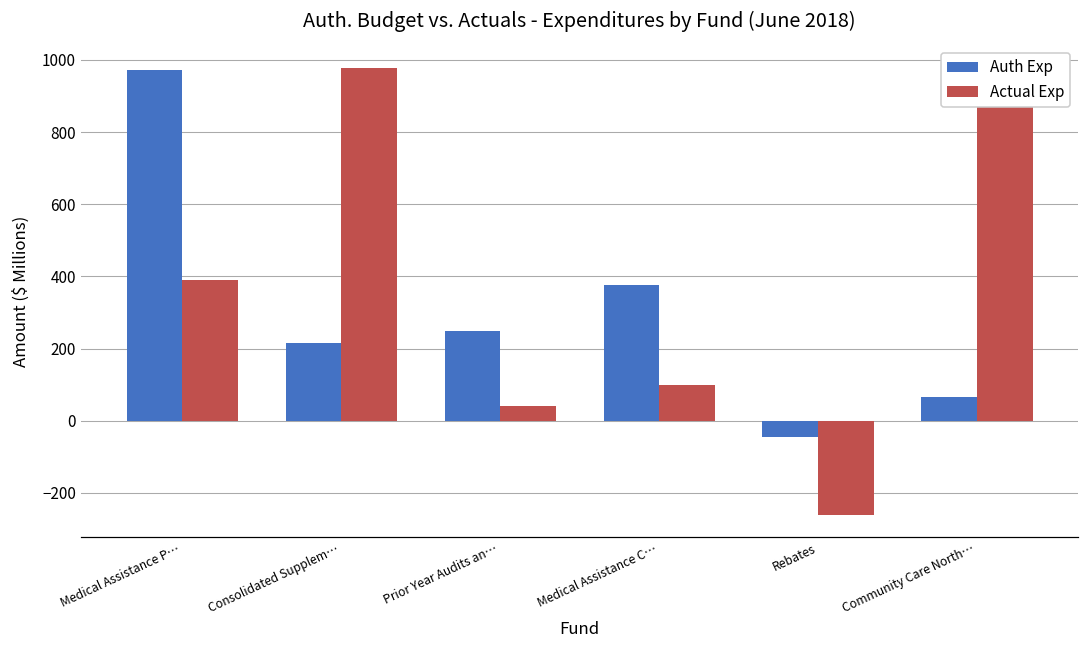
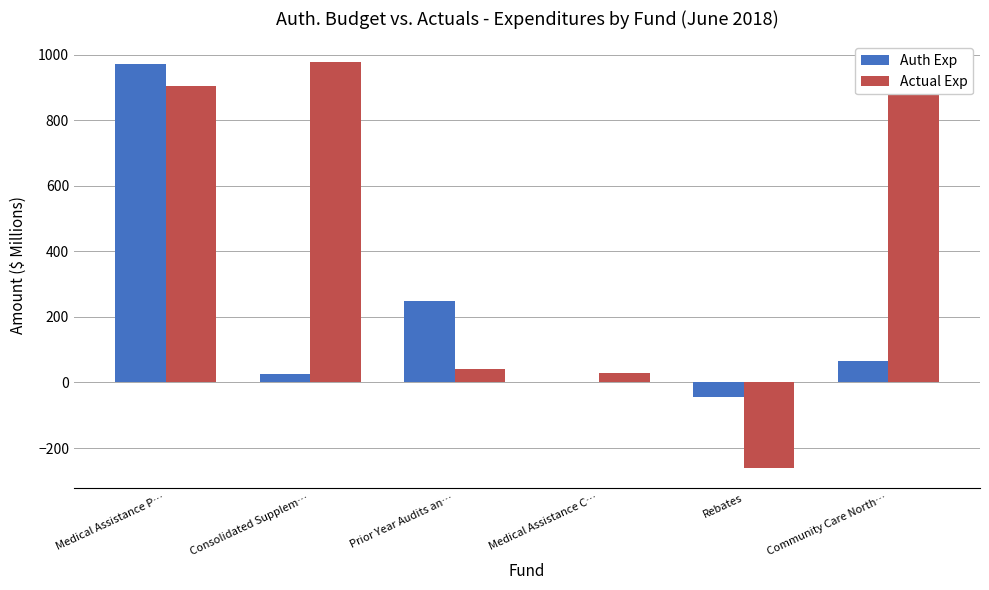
Actual Exp, Medical Assistance P…: 390 -> 900
Auth Exp, Consolidated Supplem…: 210 -> 30
Auth Exp, Medical Assistance C…: 380 -> 0
Actual Exp, Medical Assistance C…: 100 -> 30
